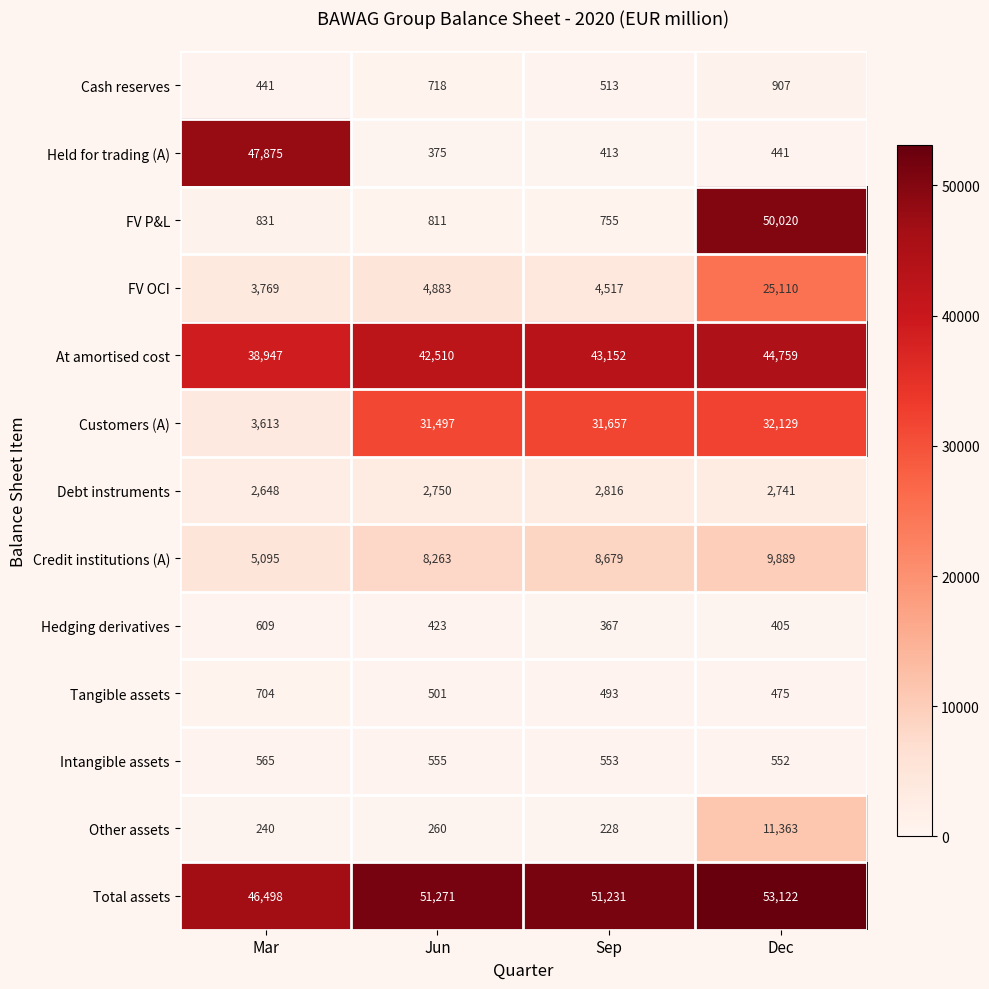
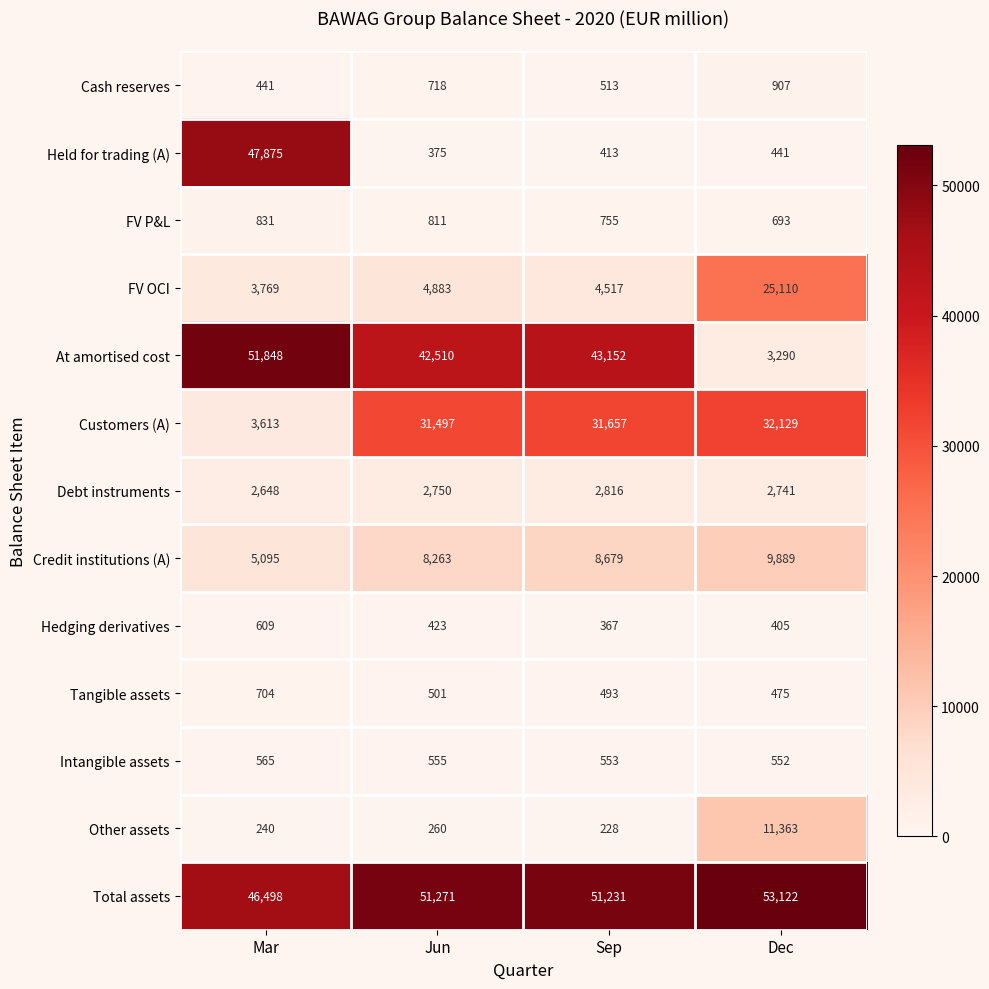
FV P&L, Dec: 50,020 -> 693
At amortised cost, Mar: 38,947 -> 51,848
At amortised cost, Dec: 44,759 -> 3,290
